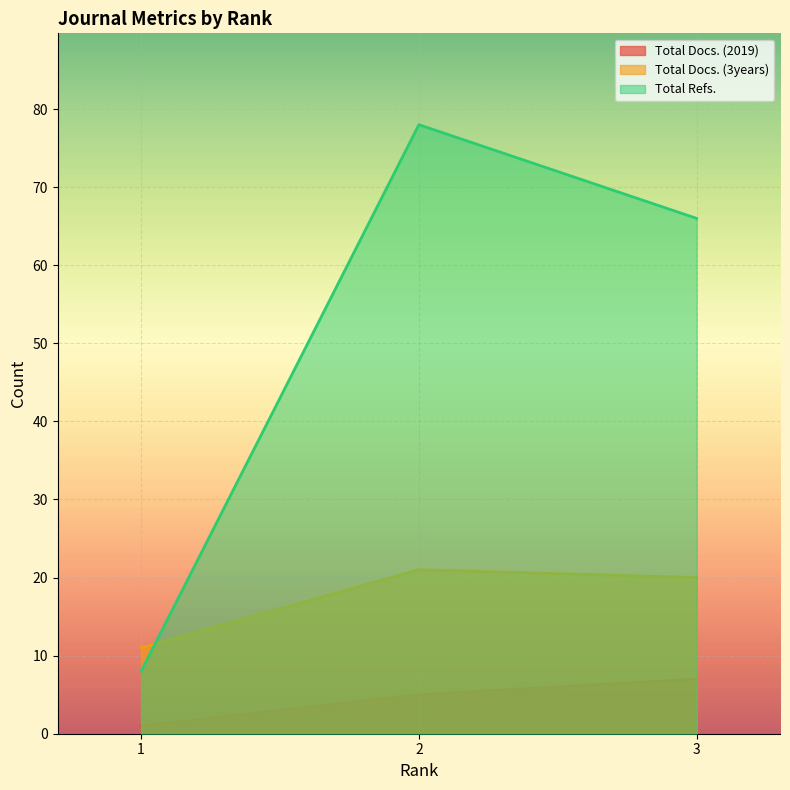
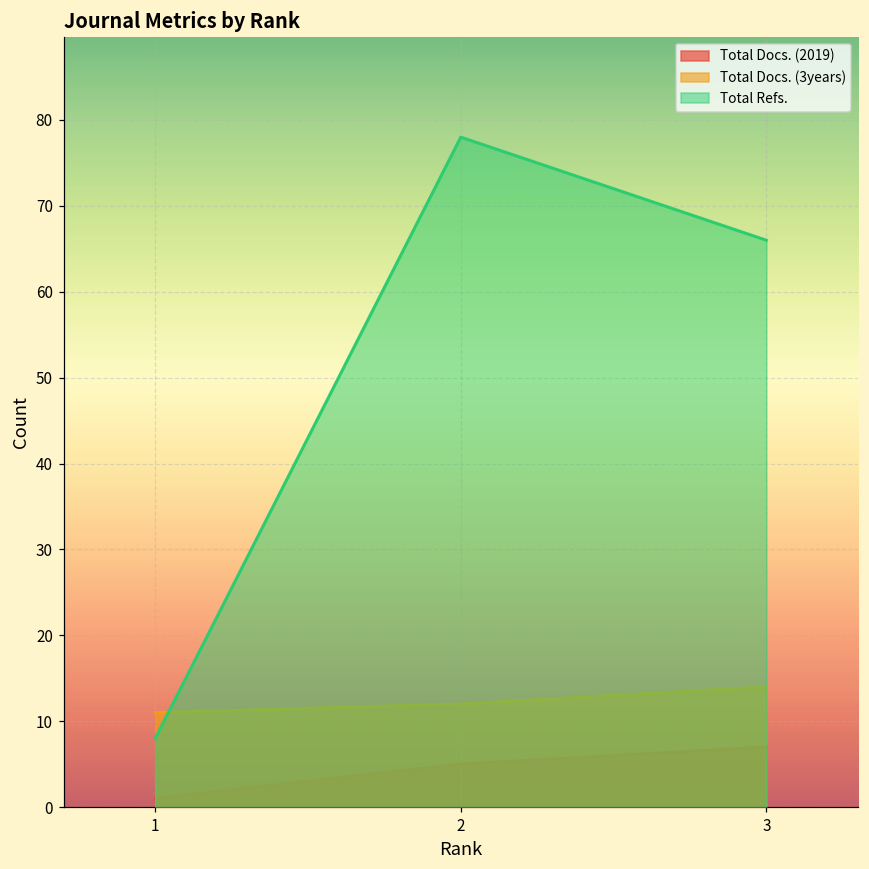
Total Docs. (3years), 2: 21 -> 12
Total Docs. (3years), 3: 20 -> 14
